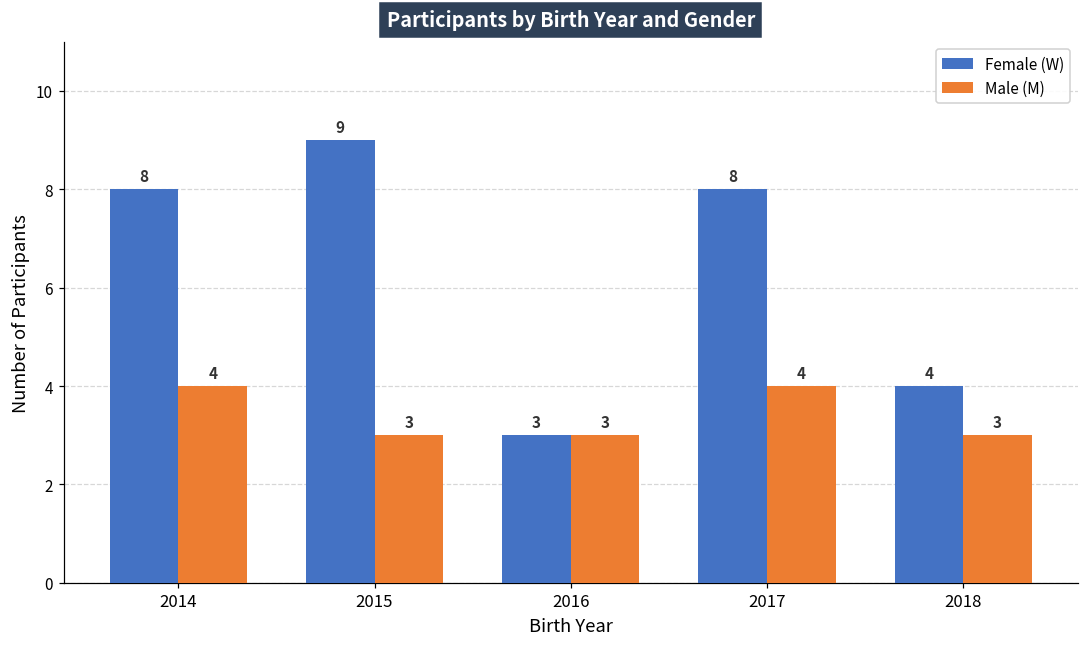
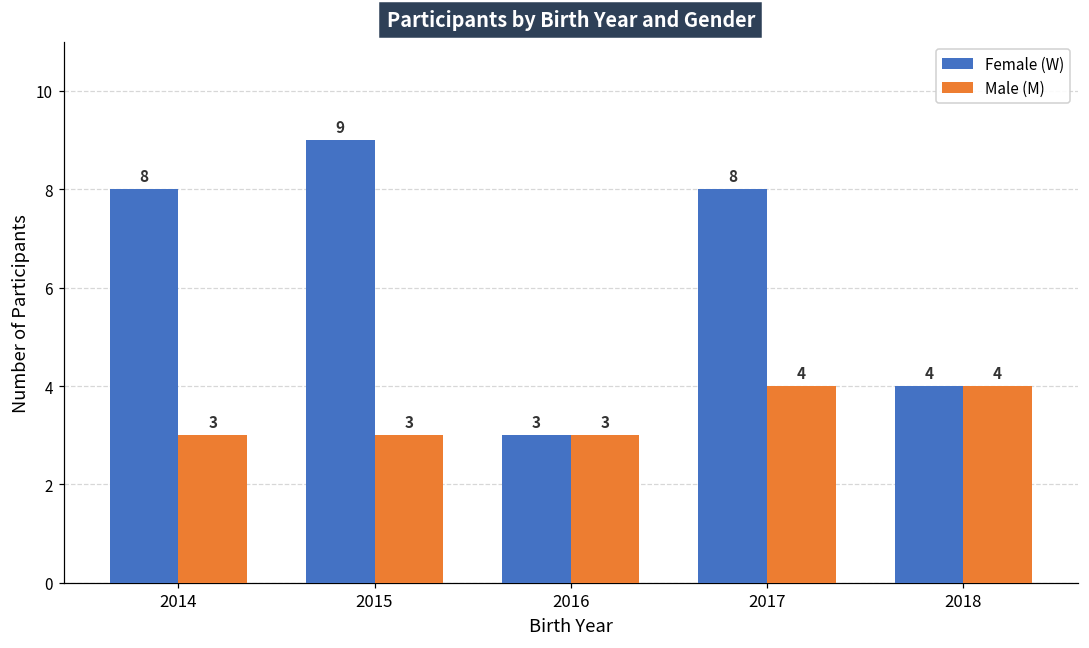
Male (M), 2014: 4 -> 3
Male (M), 2018: 3 -> 4
